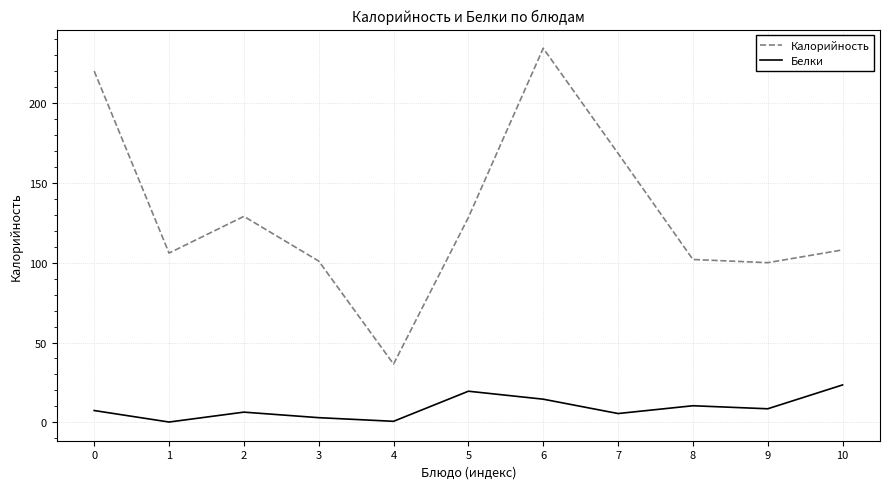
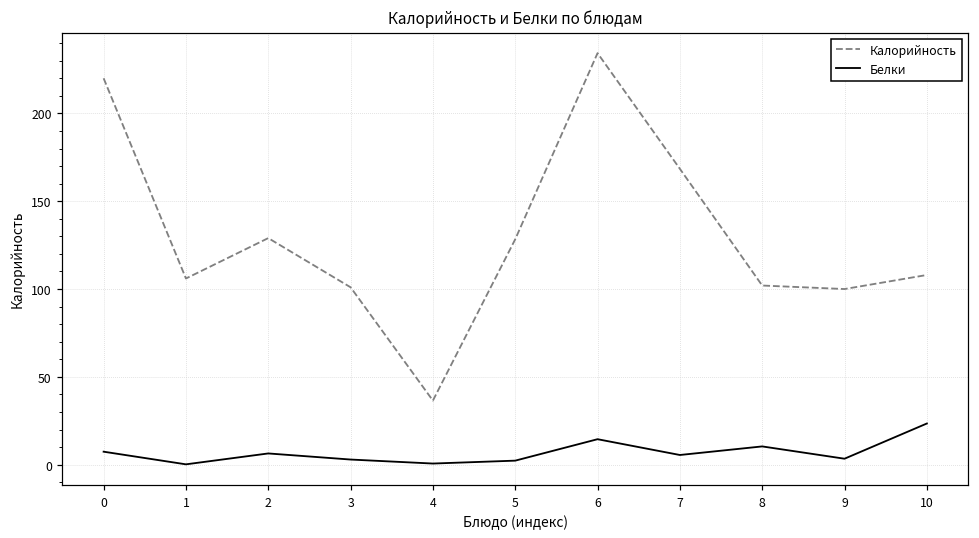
Белки, 5: 20 -> 2
Белки, 9: 9 -> 3
